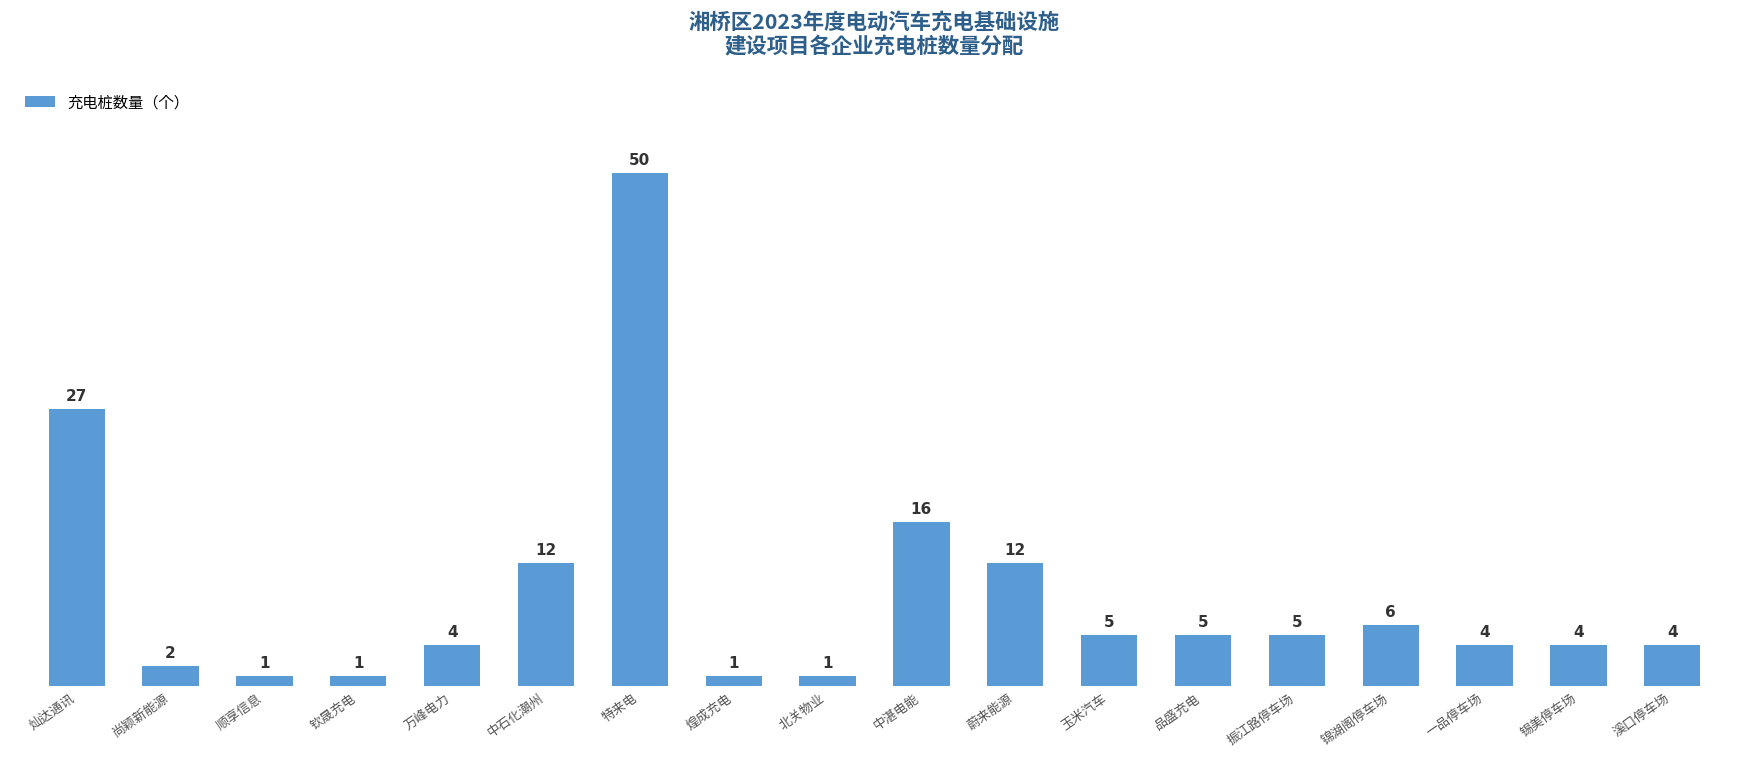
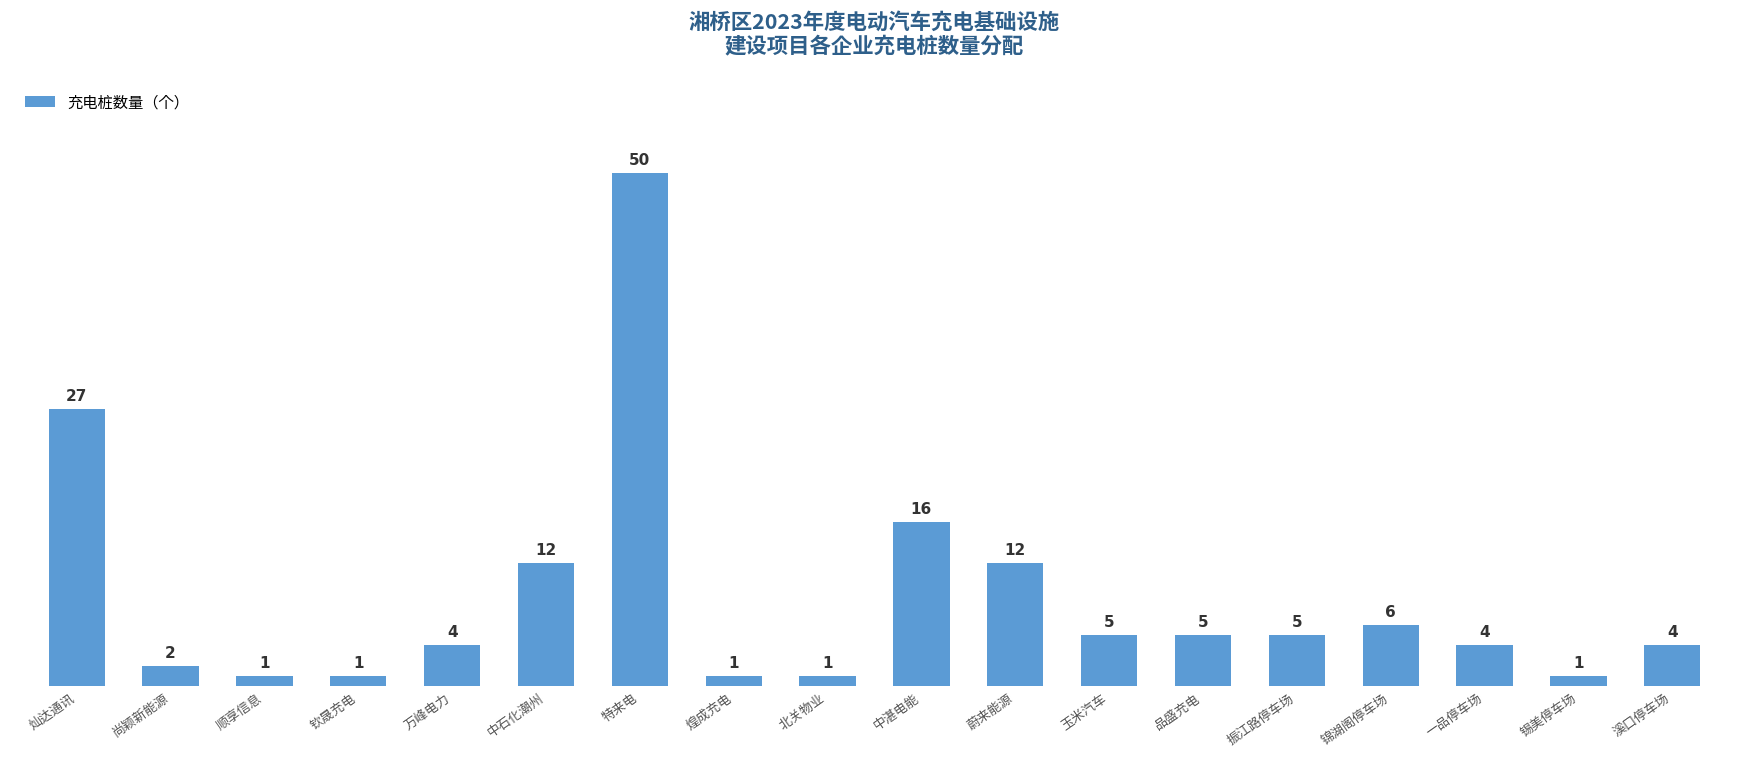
锡美停车场: 4 -> 1
